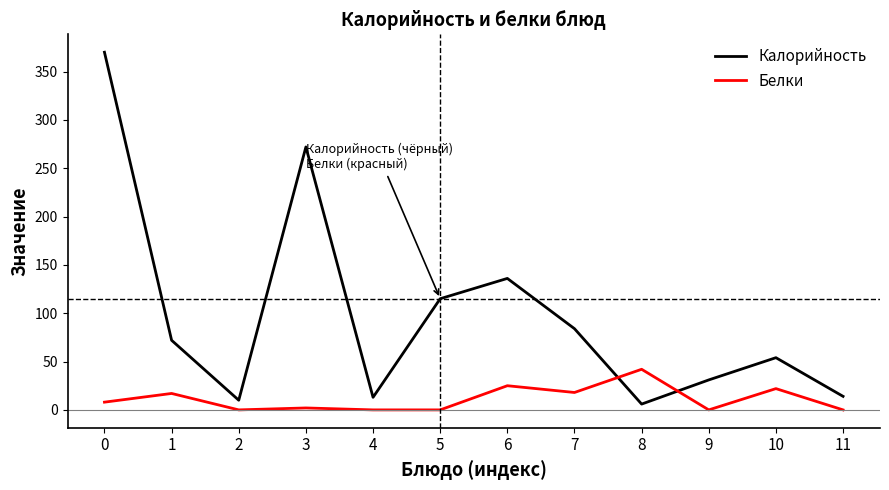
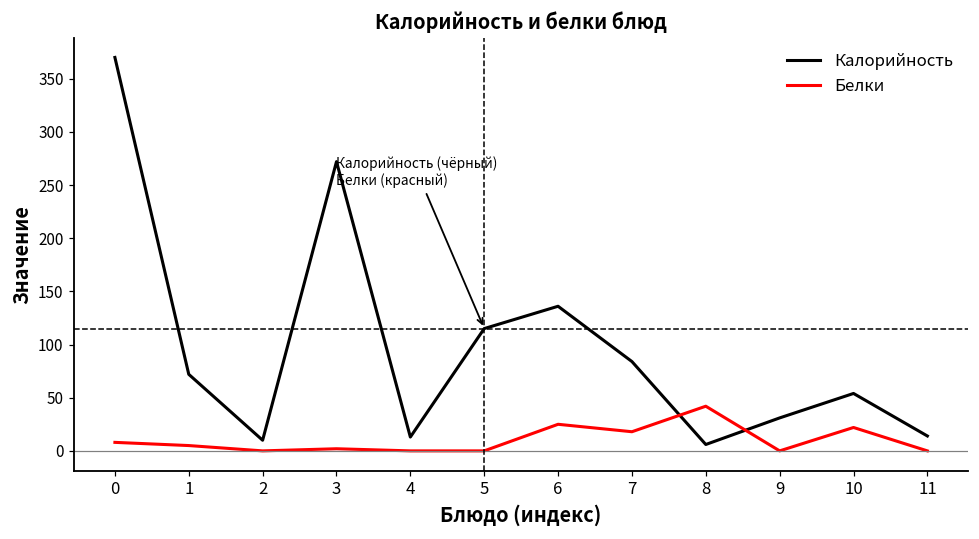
Белки, 1: 20 -> 10
